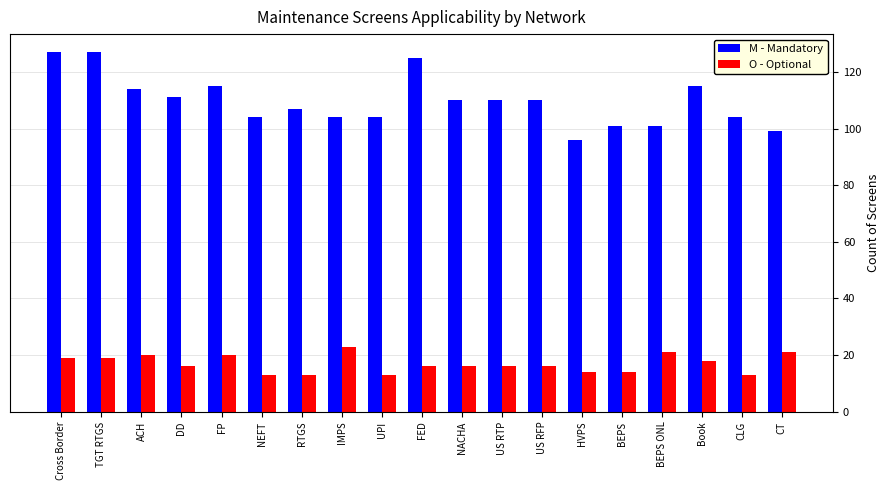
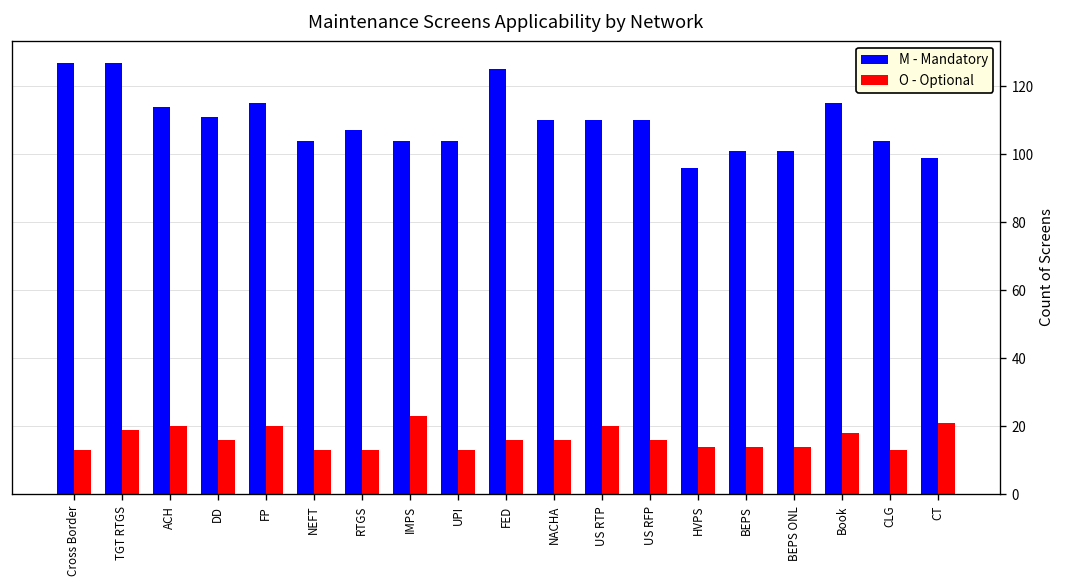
O - Optional, Cross Border: 19 -> 13
O - Optional, US RTP: 16 -> 20
O - Optional, BEPS ONL: 21 -> 14
